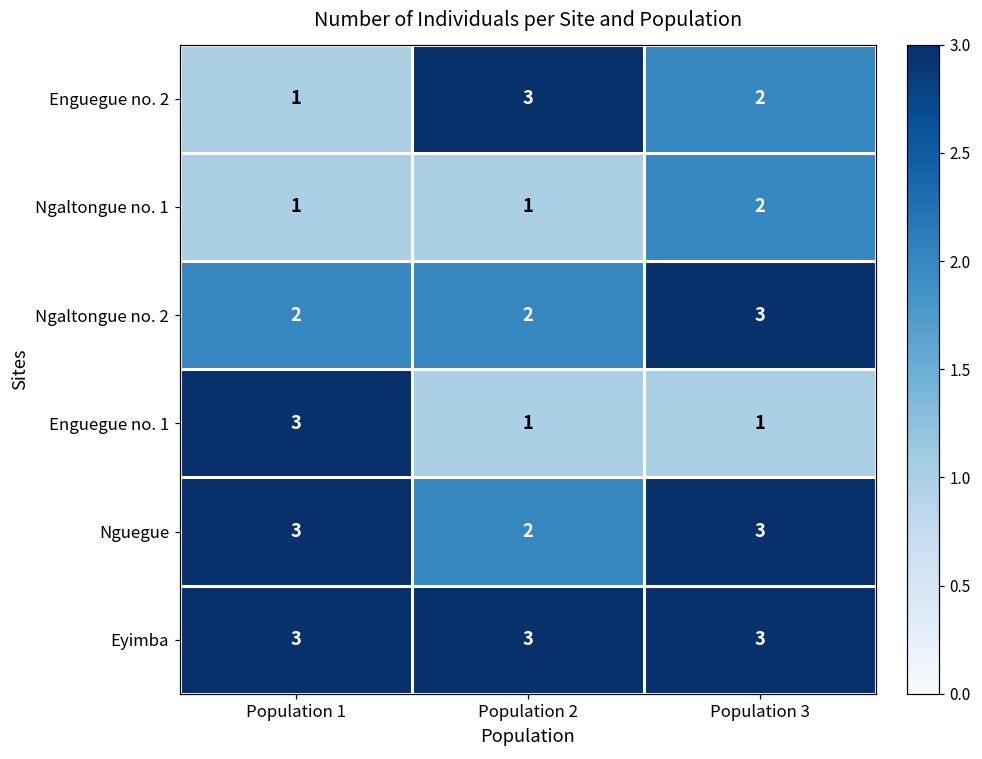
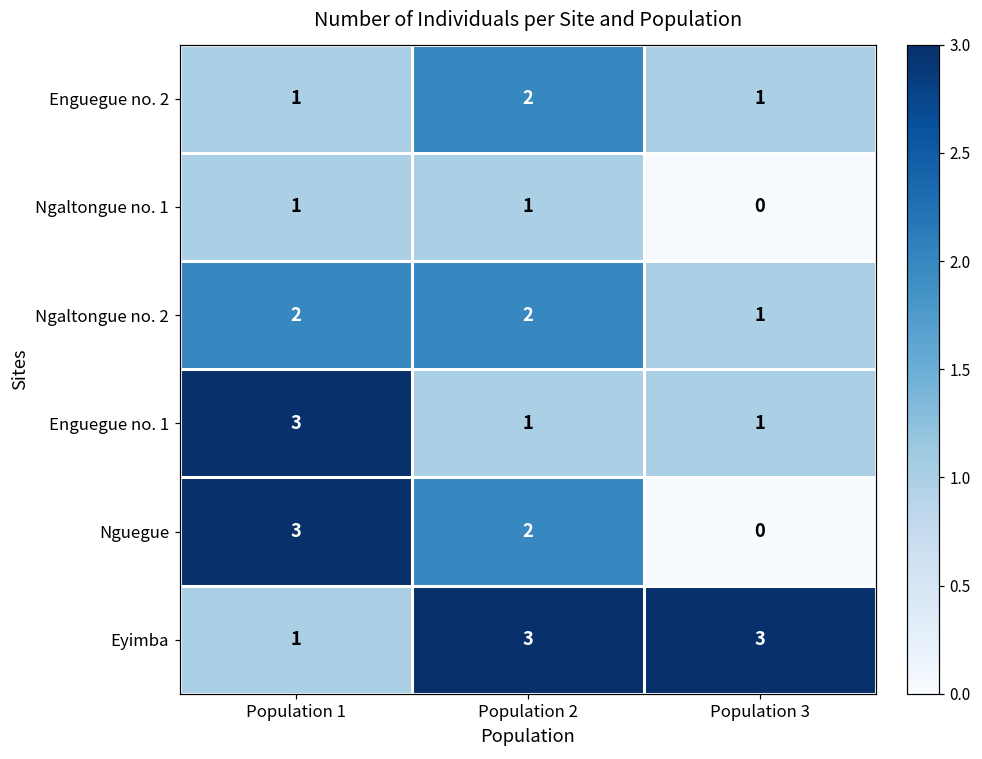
Enguegue no. 2, Population 2: 3 -> 2
Enguegue no. 2, Population 3: 2 -> 1
Ngaltongue no. 1, Population 3: 2 -> 0
Ngaltongue no. 2, Population 3: 3 -> 1
Nguegue, Population 3: 3 -> 0
Eyimba, Population 1: 3 -> 1
